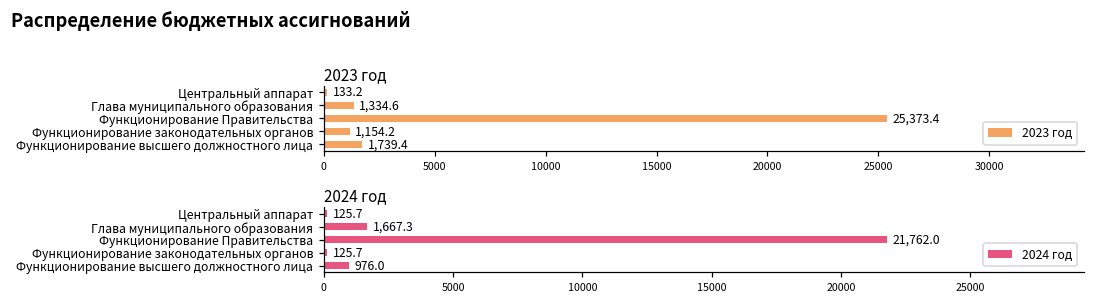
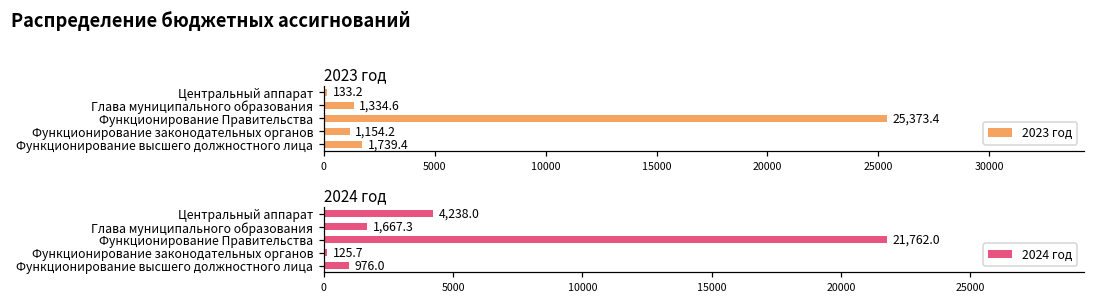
2024 год, Центральный аппарат: 125.7 -> 4,238.0
